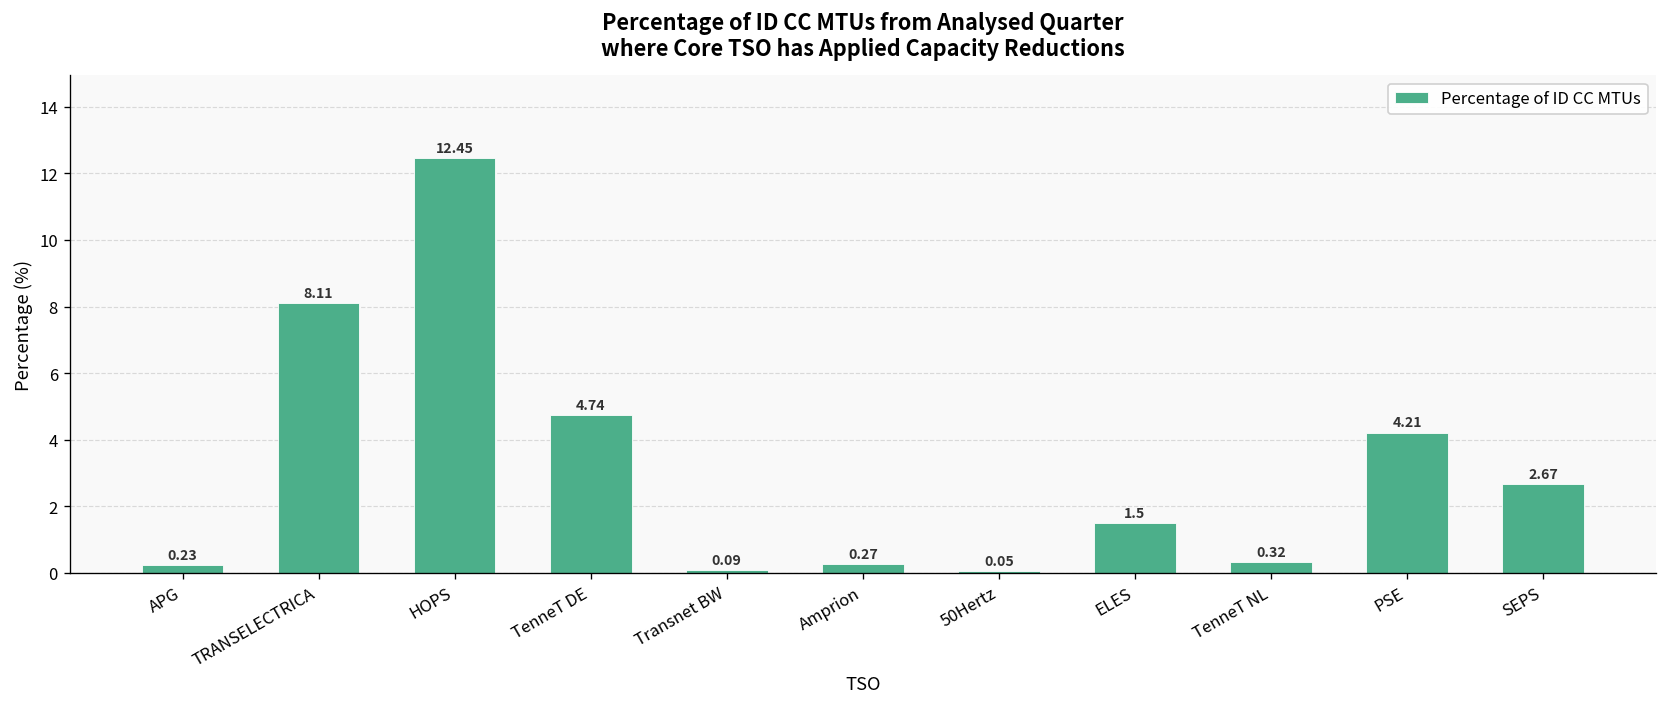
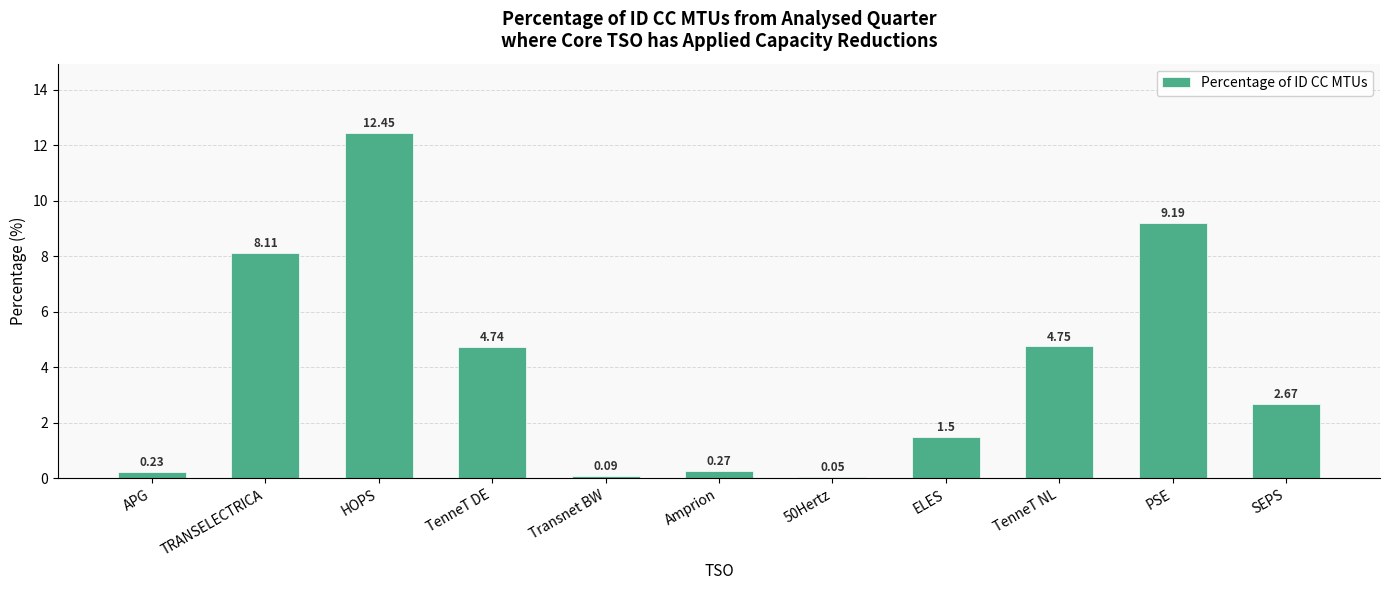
TenneT NL: 0.32 -> 4.75
PSE: 4.21 -> 9.19
